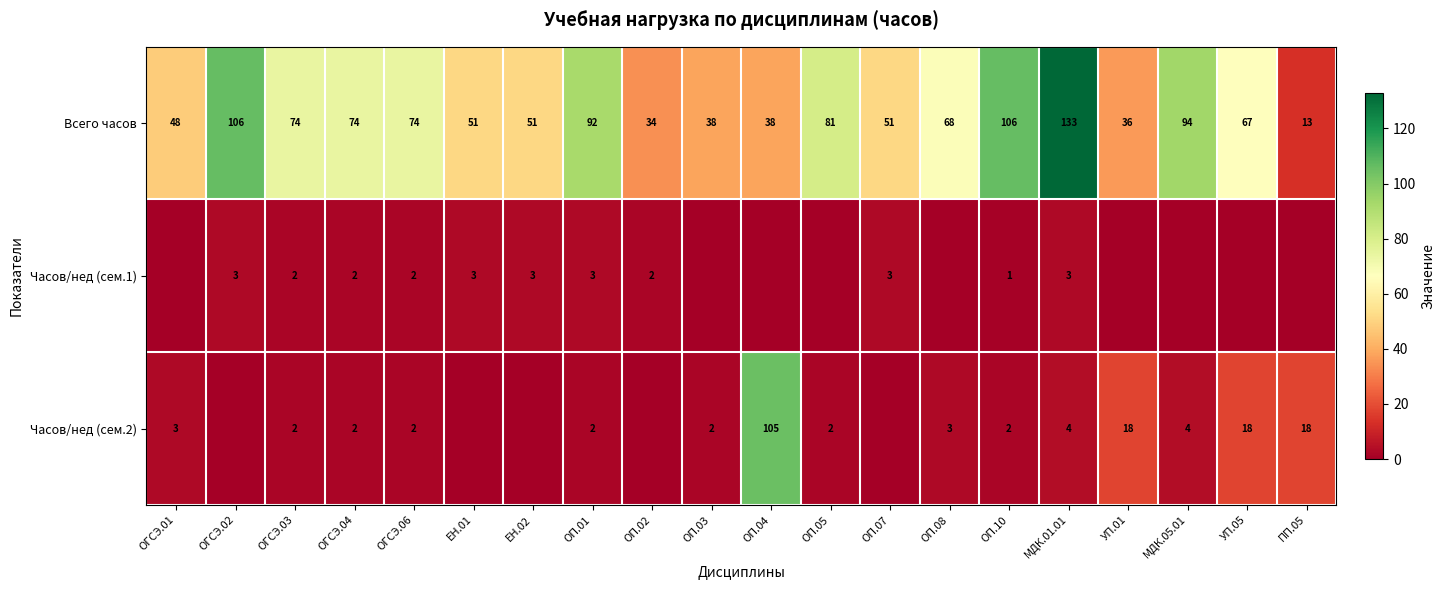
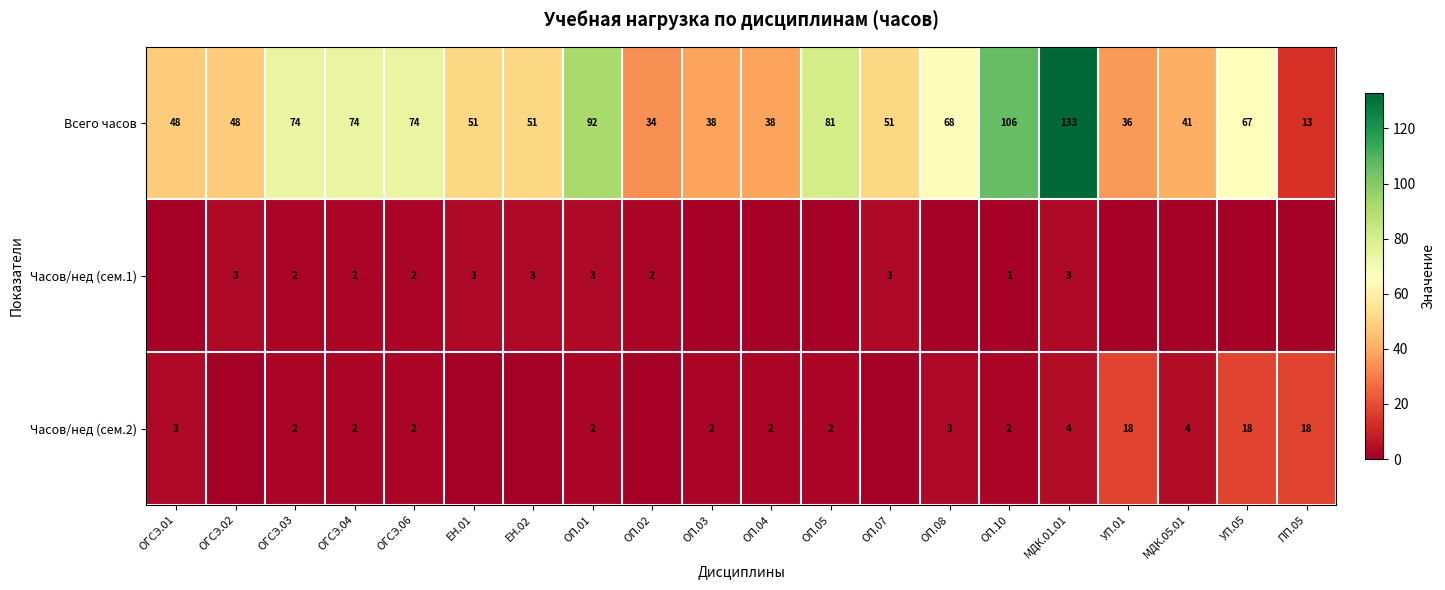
Всего часов, ОГСЭ.02: 106 -> 48
Всего часов, МДК.05.01: 94 -> 41
Часов/нед (сем.2), ОП.04: 105 -> 2
